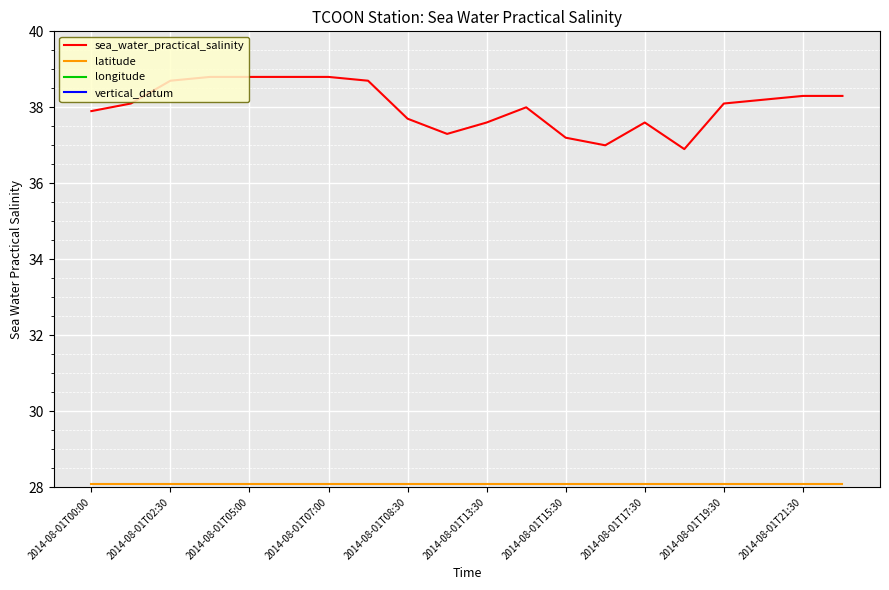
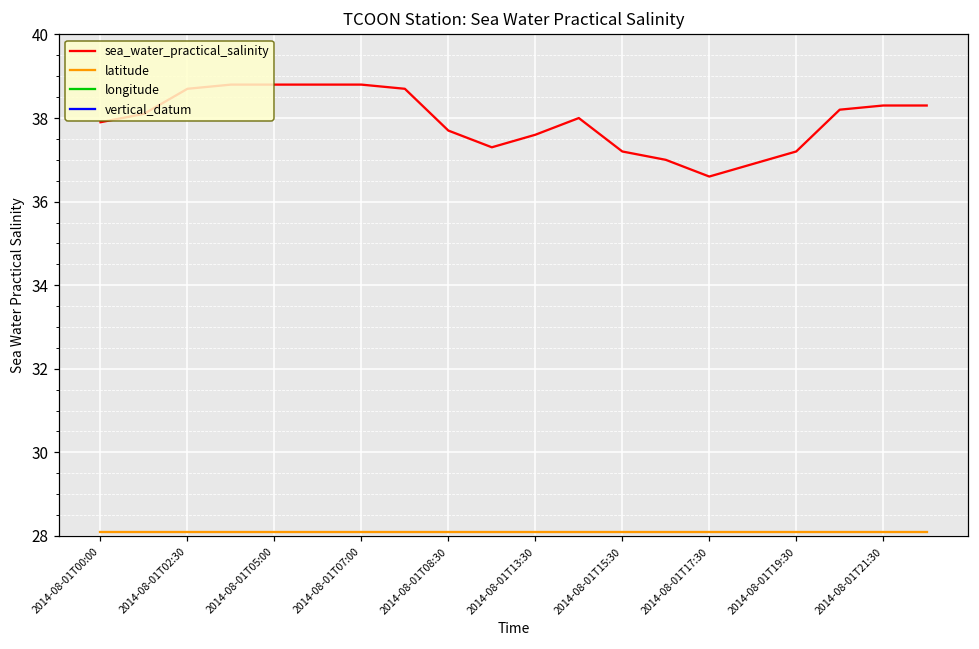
sea_water_practical_salinity, 2014-08-01T17:30: 37.6 -> 36.6
sea_water_practical_salinity, 2014-08-01T19:30: 38.1 -> 37.2
